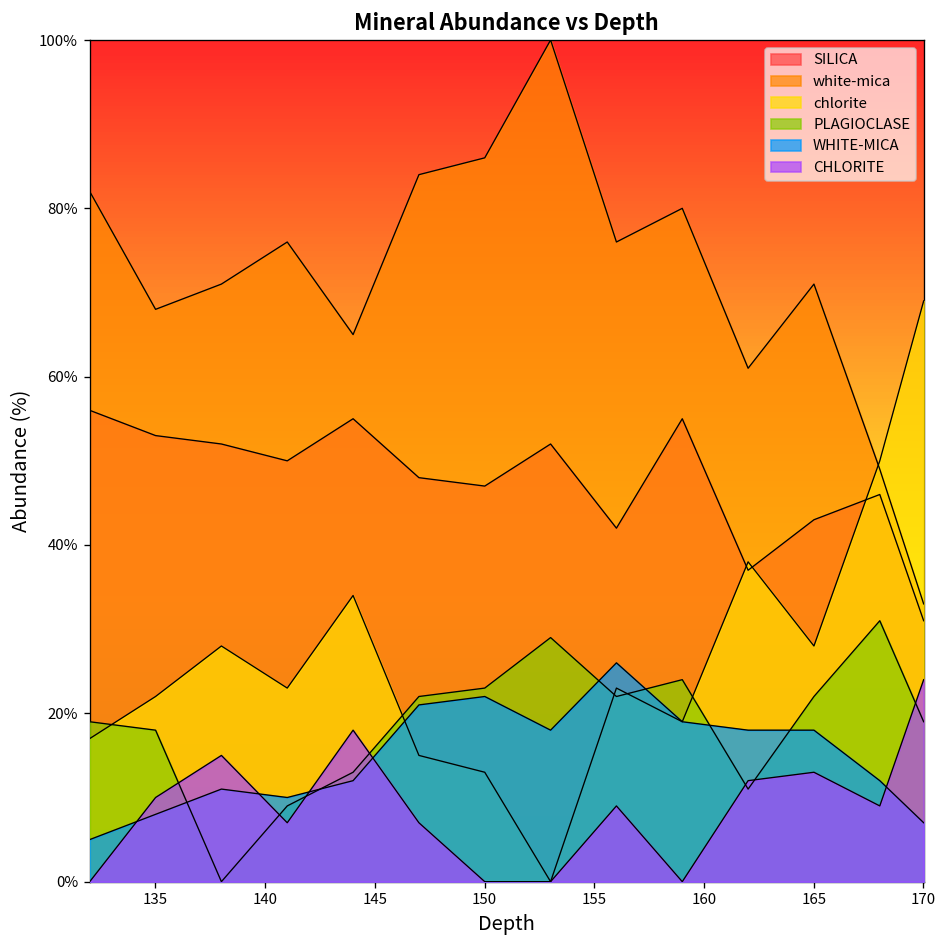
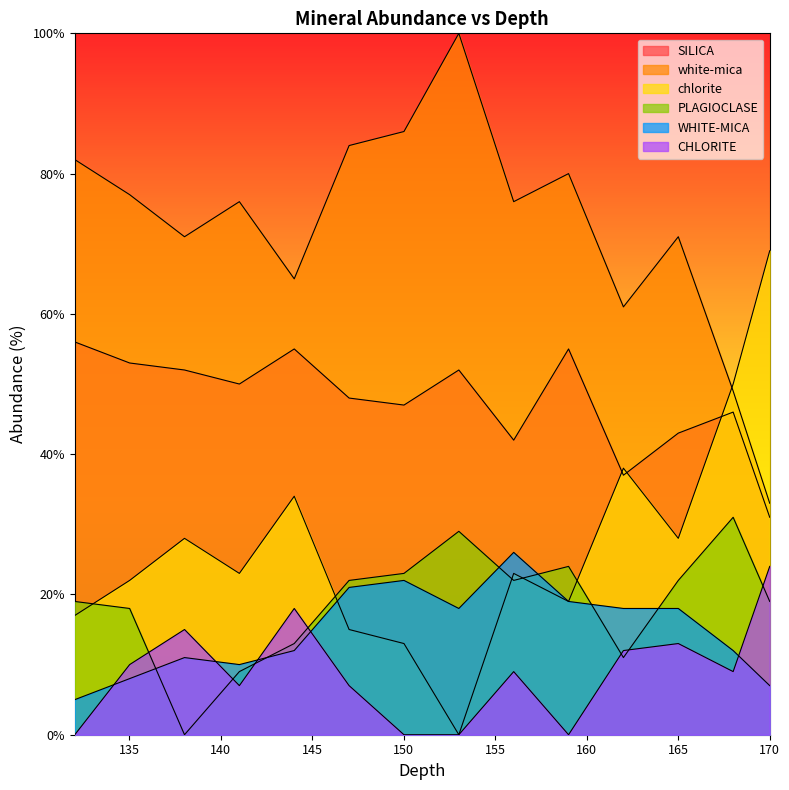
white-mica, 135: 68% -> 77%
